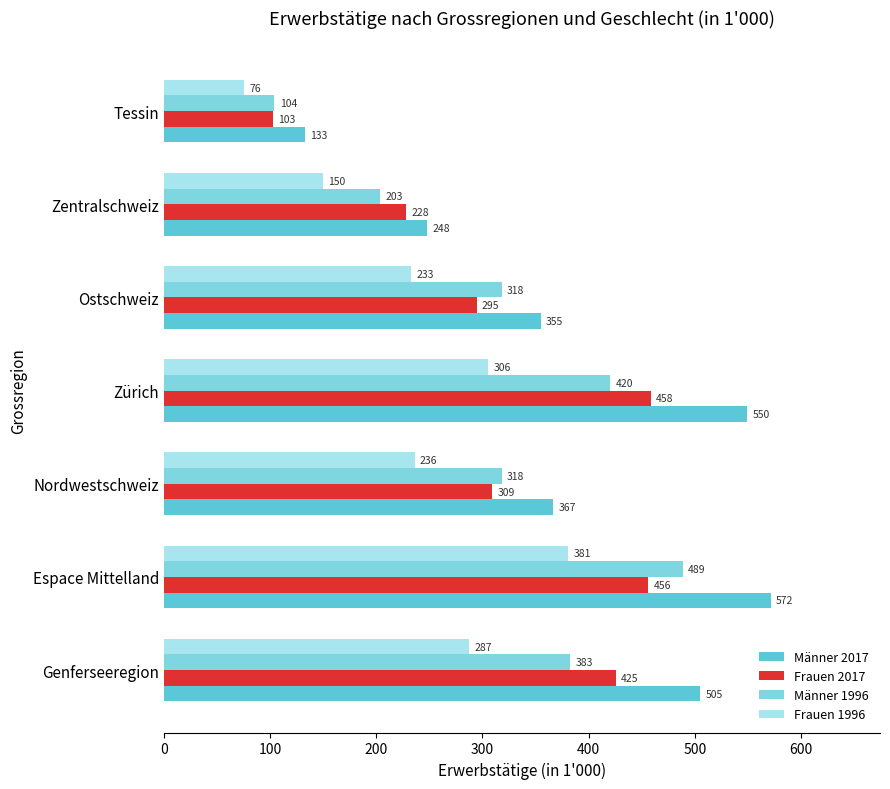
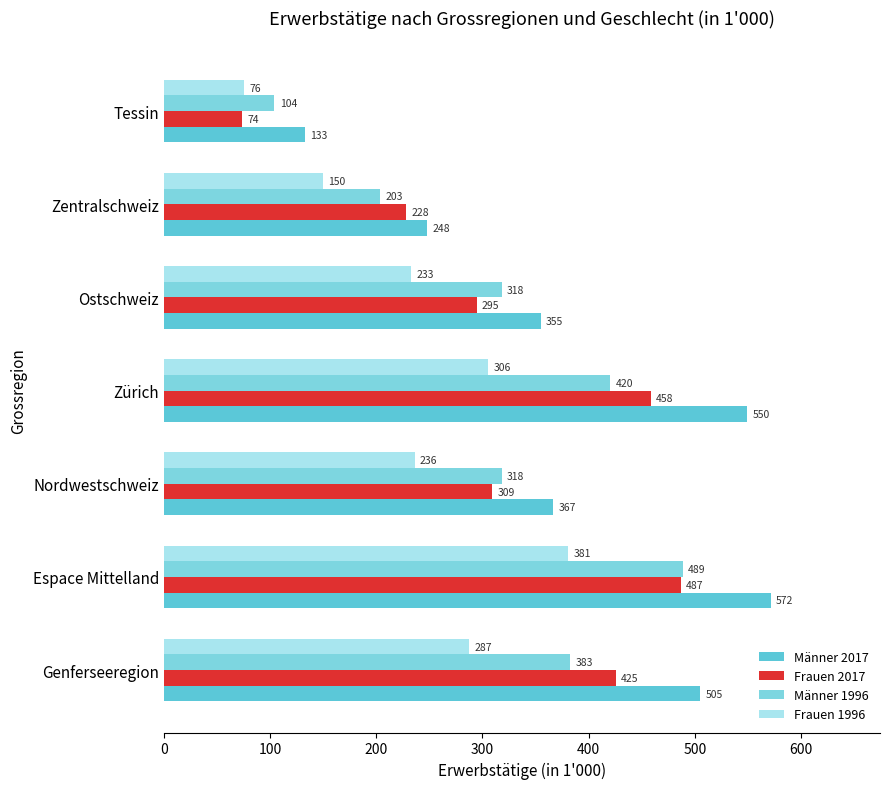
Frauen 2017, Tessin: 103 -> 74
Frauen 2017, Espace Mittelland: 456 -> 487
